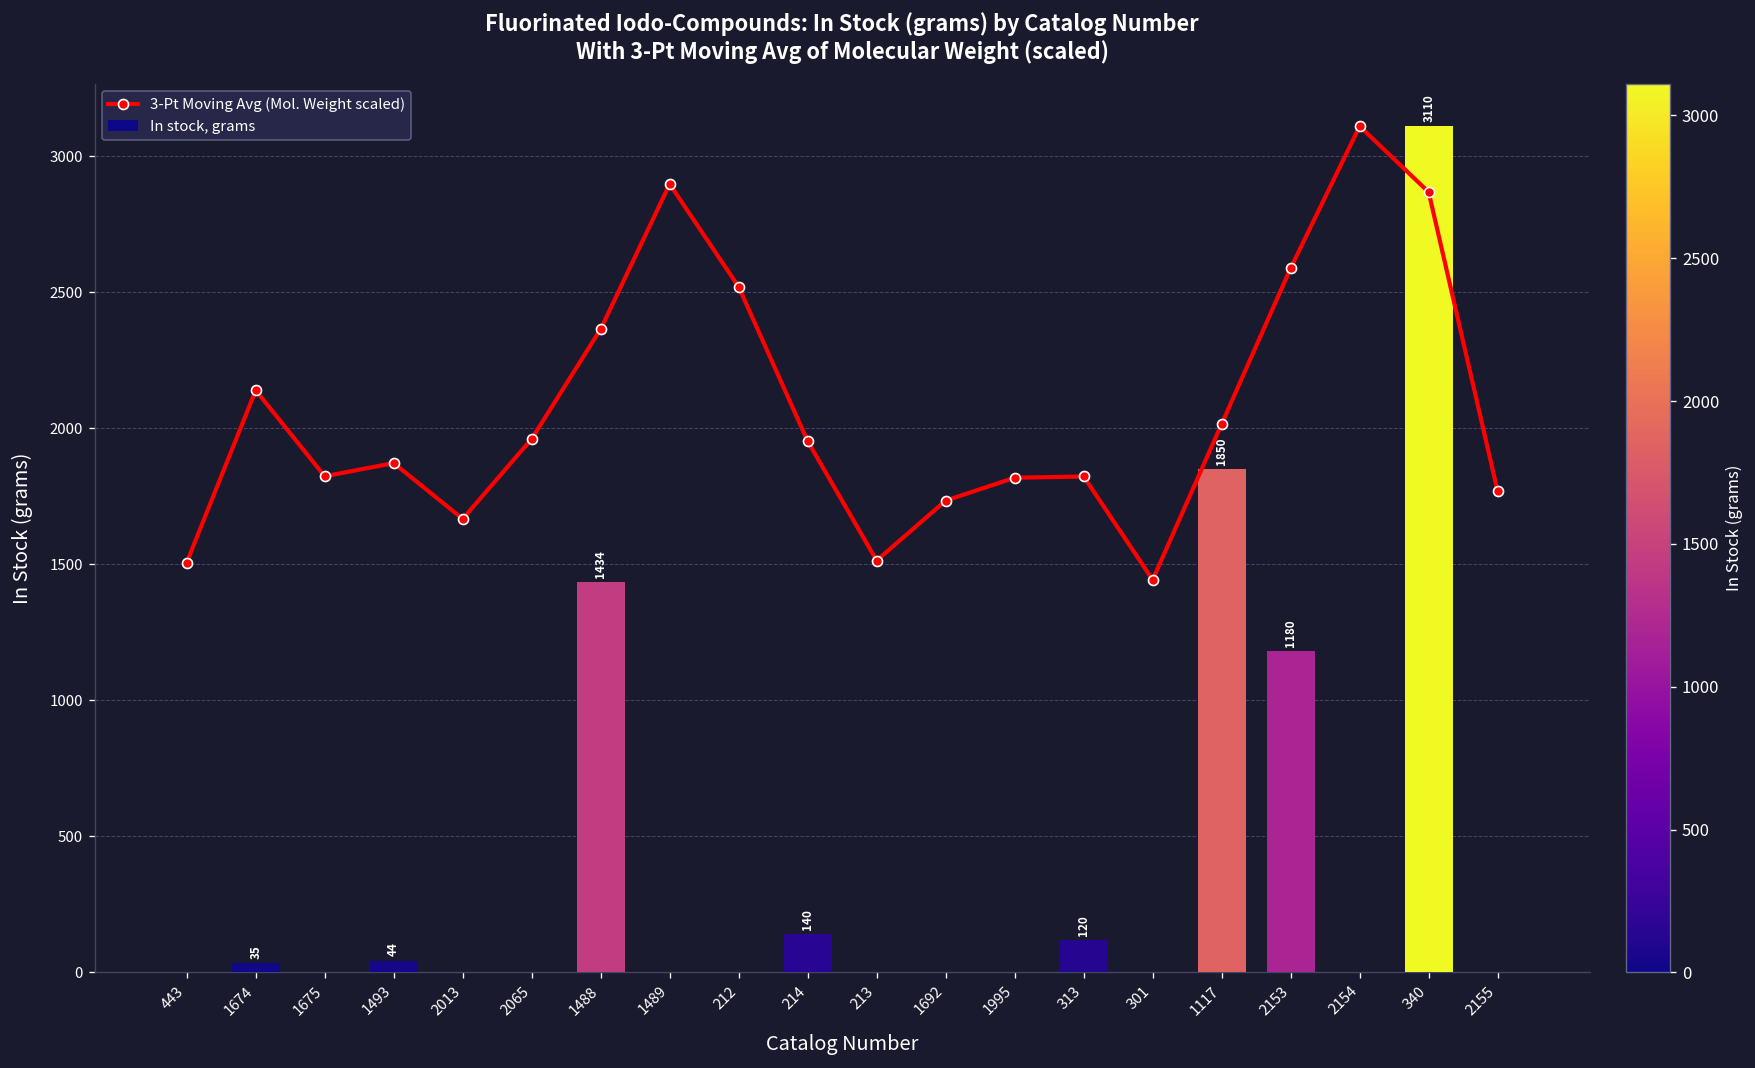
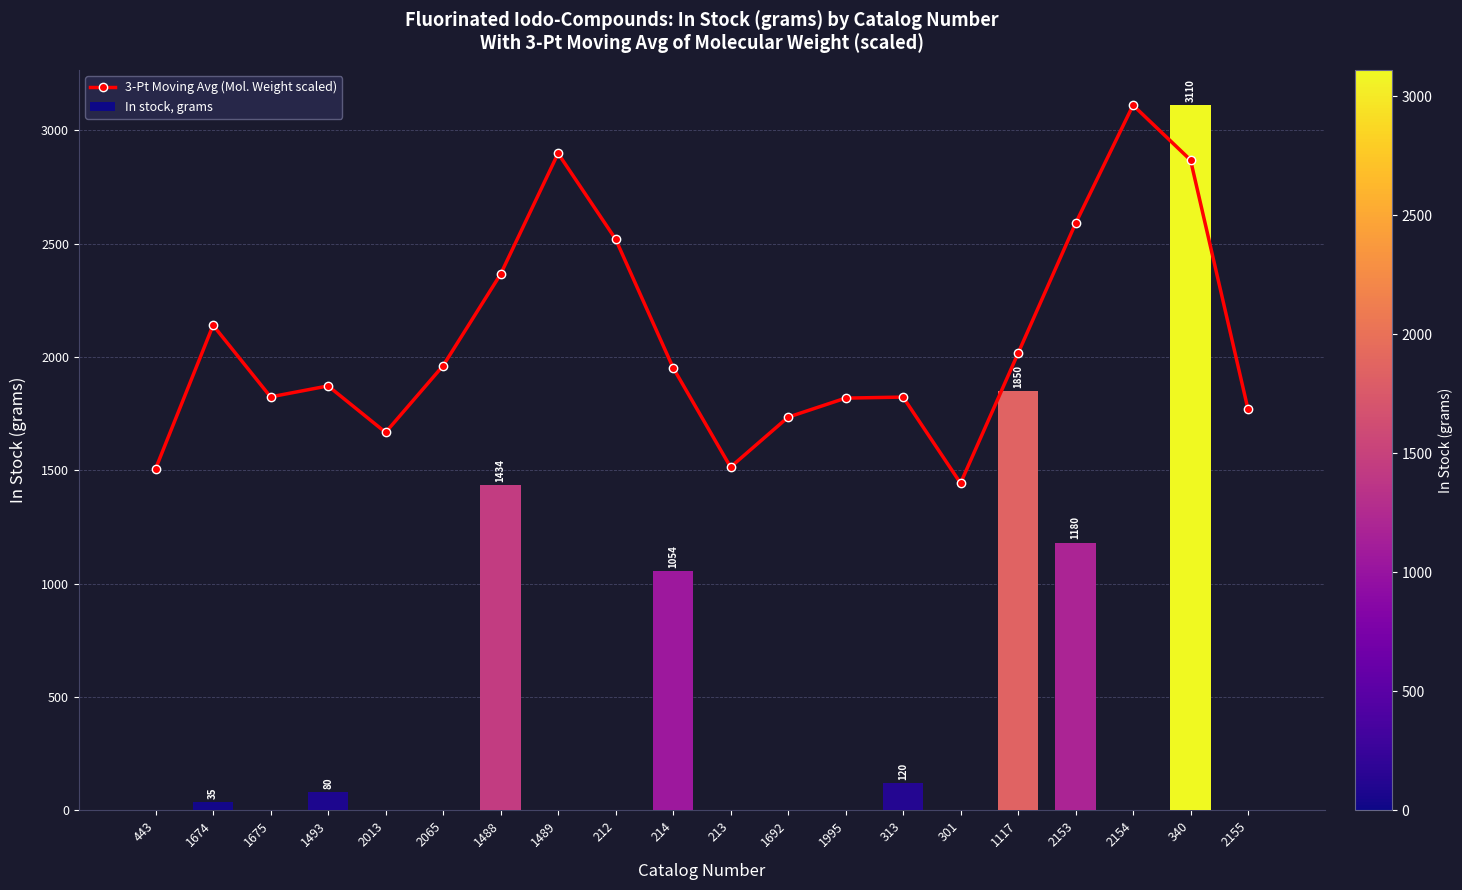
In stock, grams, 1493: 44 -> 80
In stock, grams, 214: 140 -> 1054
